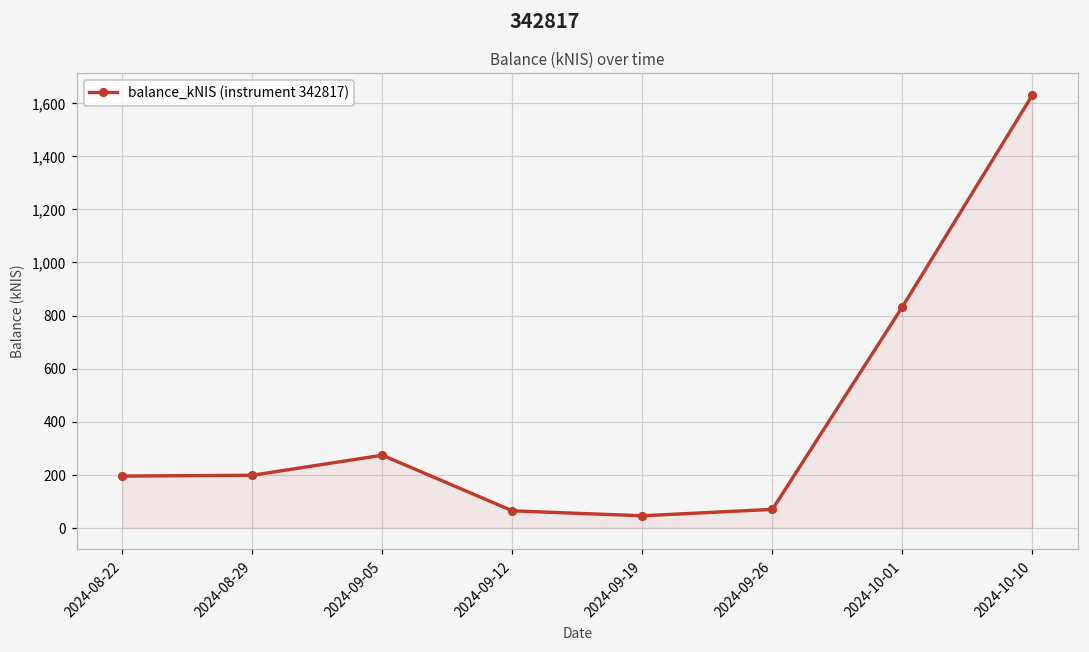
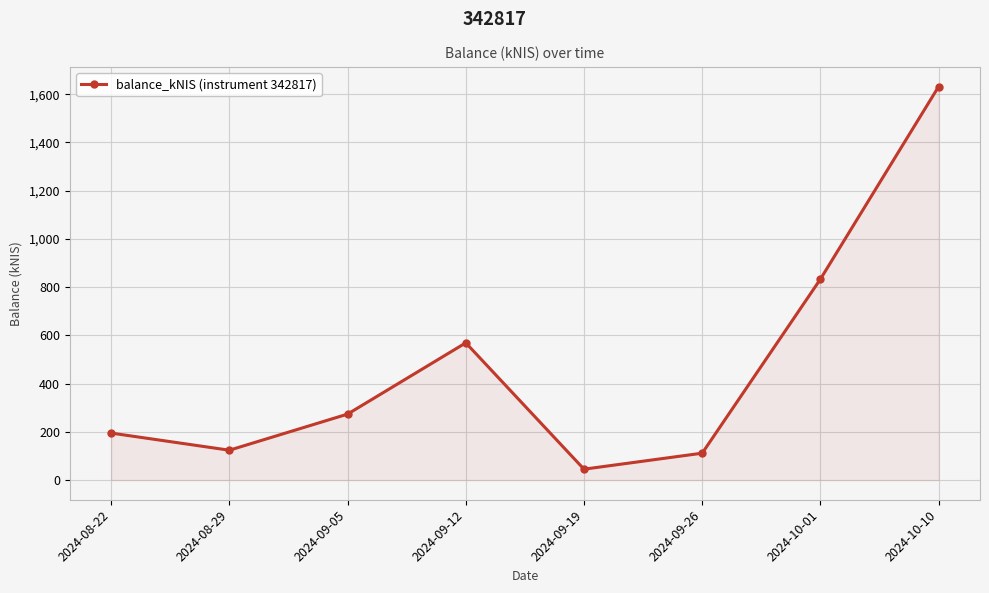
2024-08-29: 200 -> 120
2024-09-12: 60 -> 570
2024-09-26: 70 -> 110
